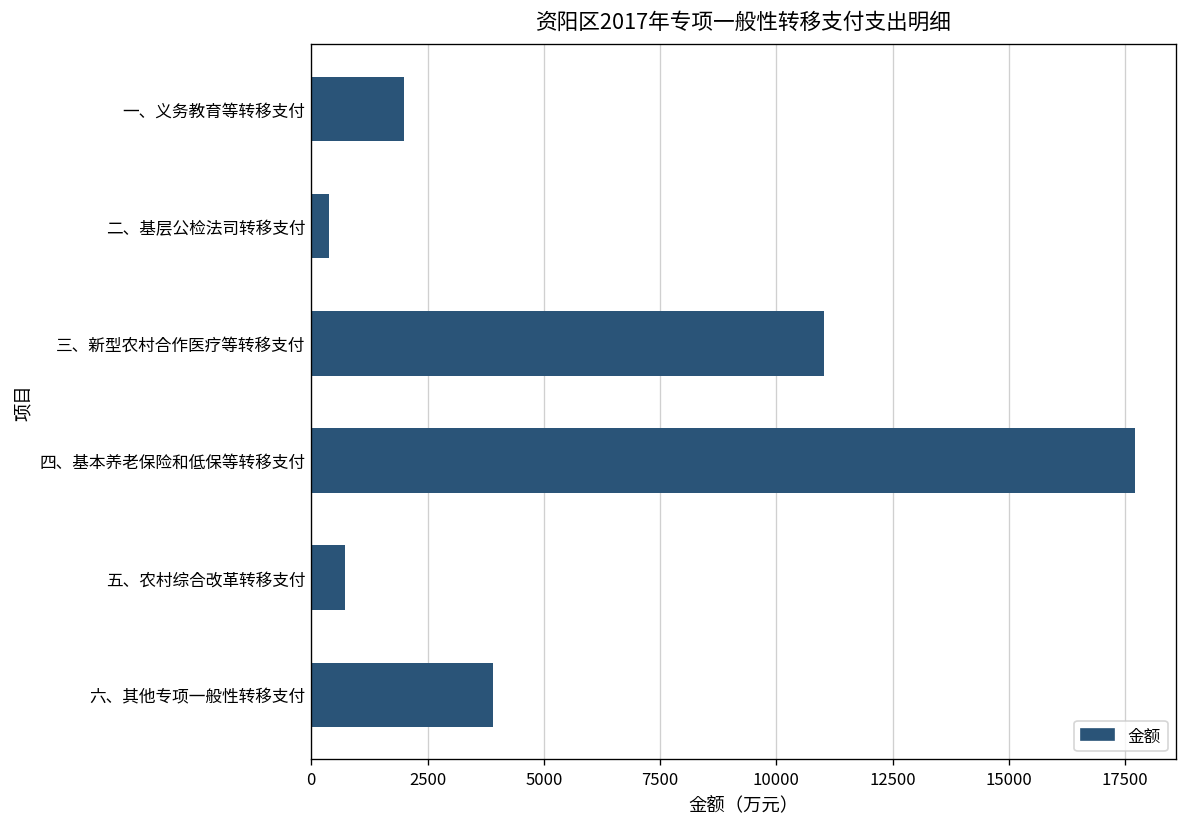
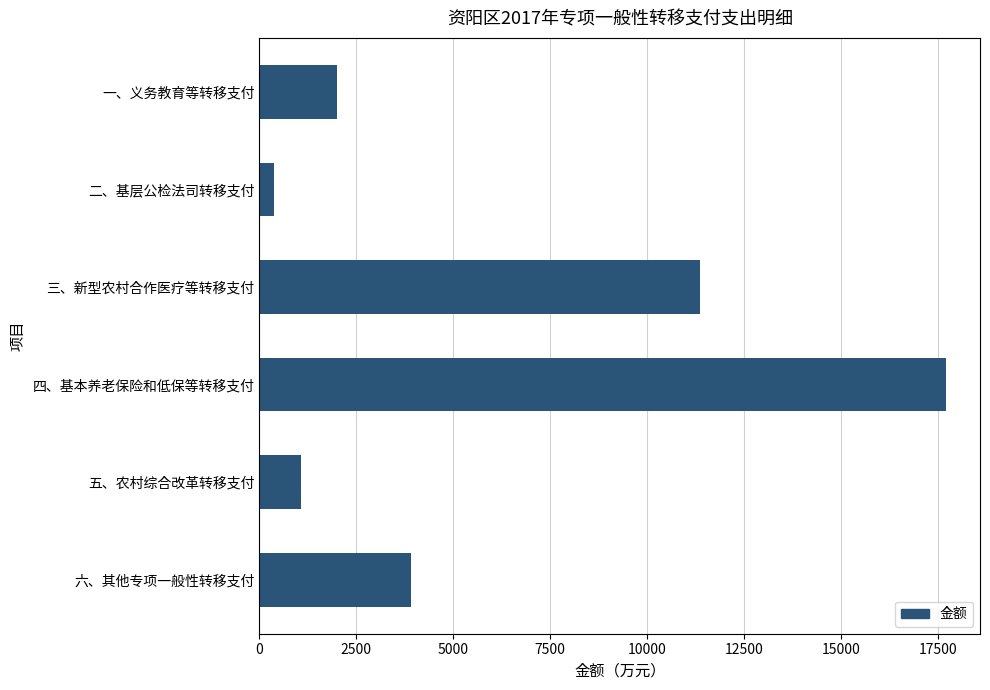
三、新型农村合作医疗等转移支付: 11000 -> 11400
五、农村综合改革转移支付: 700 -> 1100
